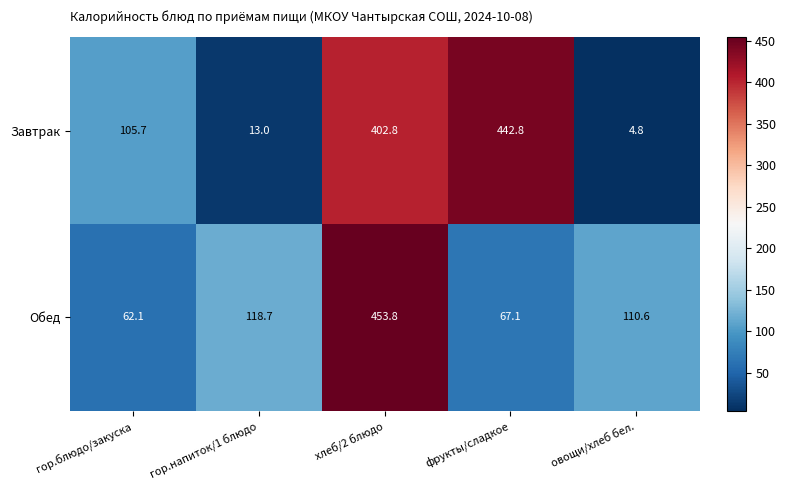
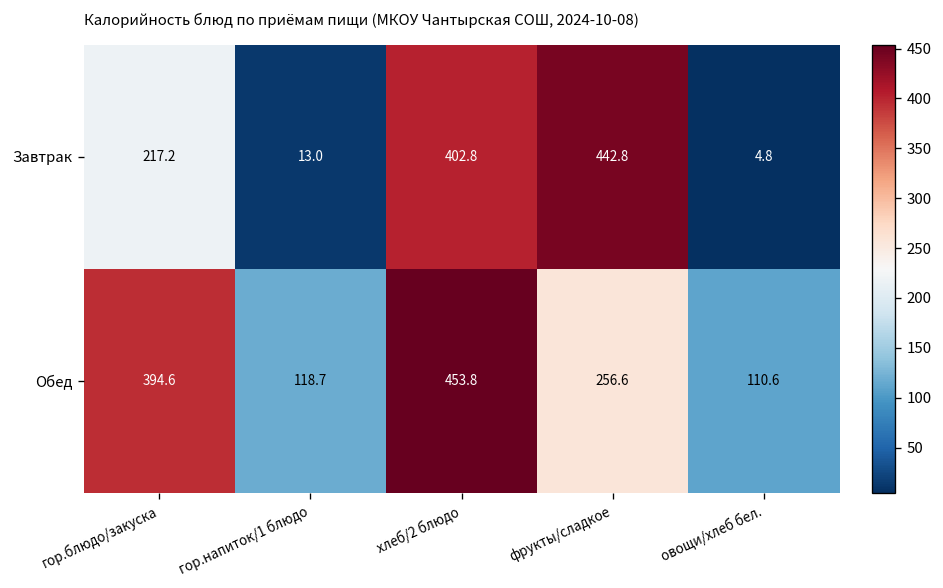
Завтрак, гор.блюдо/закуска: 105.7 -> 217.2
Обед, гор.блюдо/закуска: 62.1 -> 394.6
Обед, фрукты/сладкое: 67.1 -> 256.6
